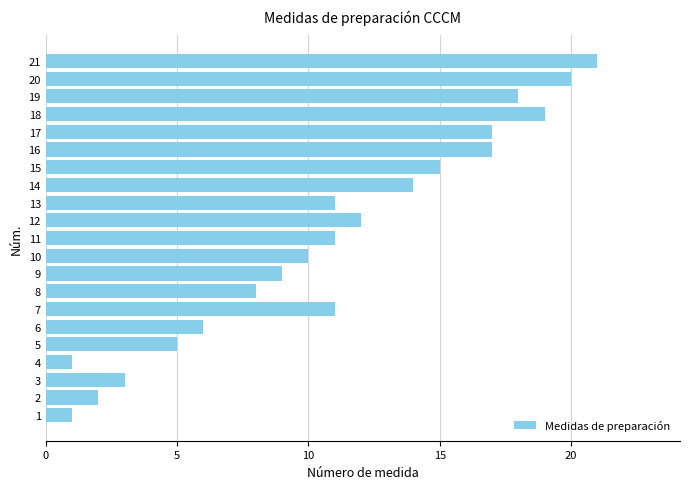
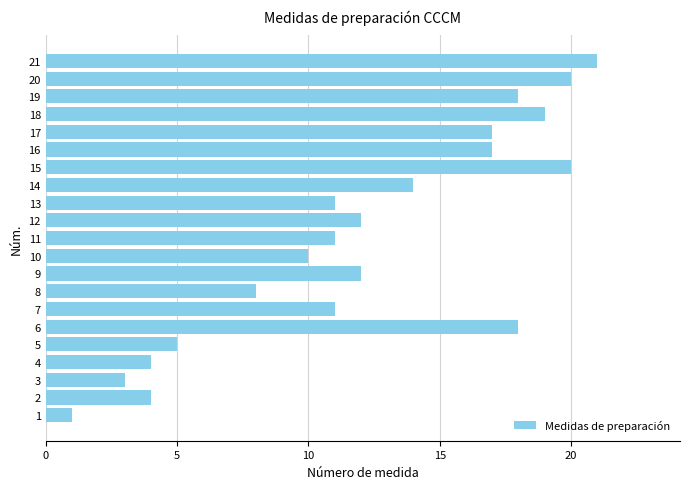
15: 15 -> 20
9: 9 -> 12
6: 6 -> 18
4: 1 -> 4
2: 2 -> 4
